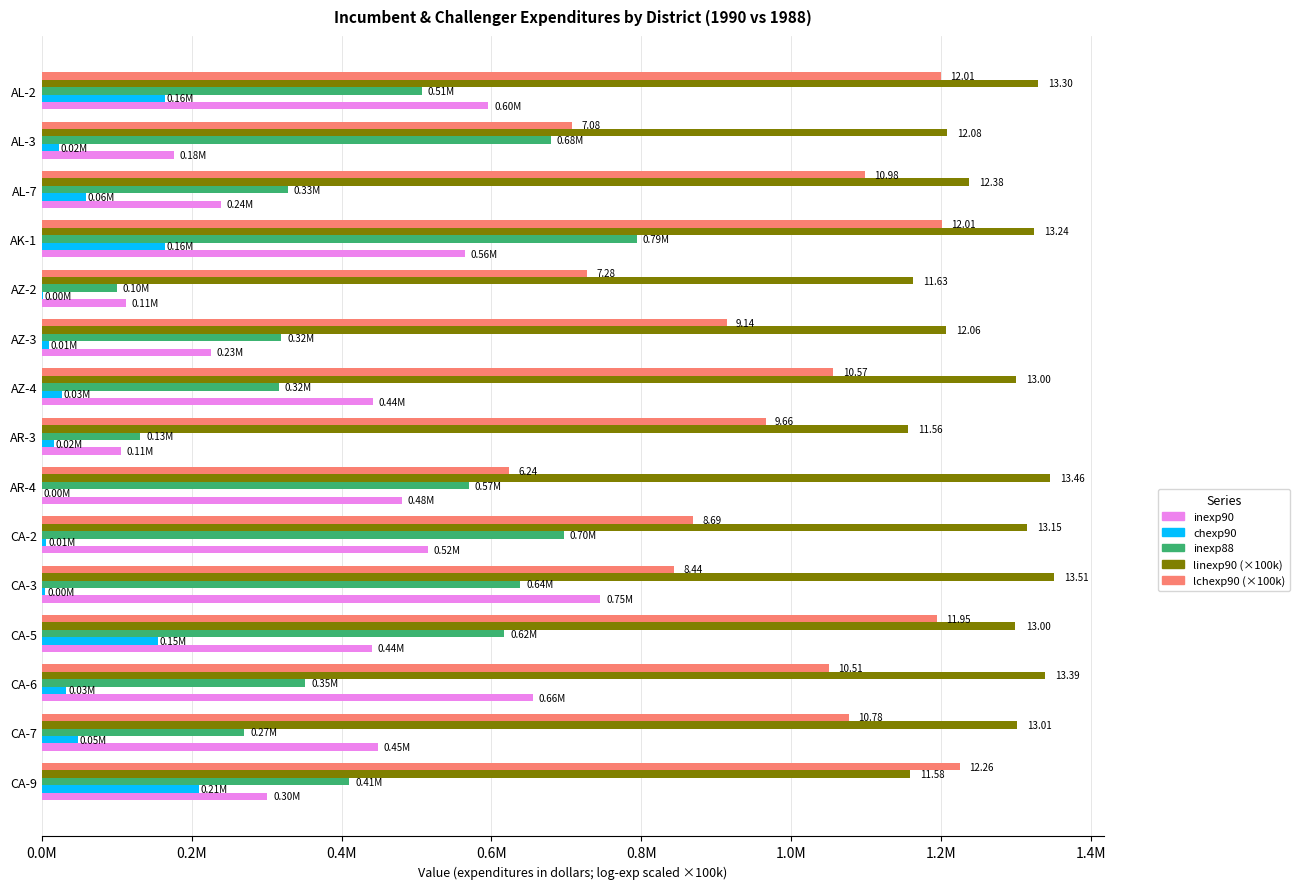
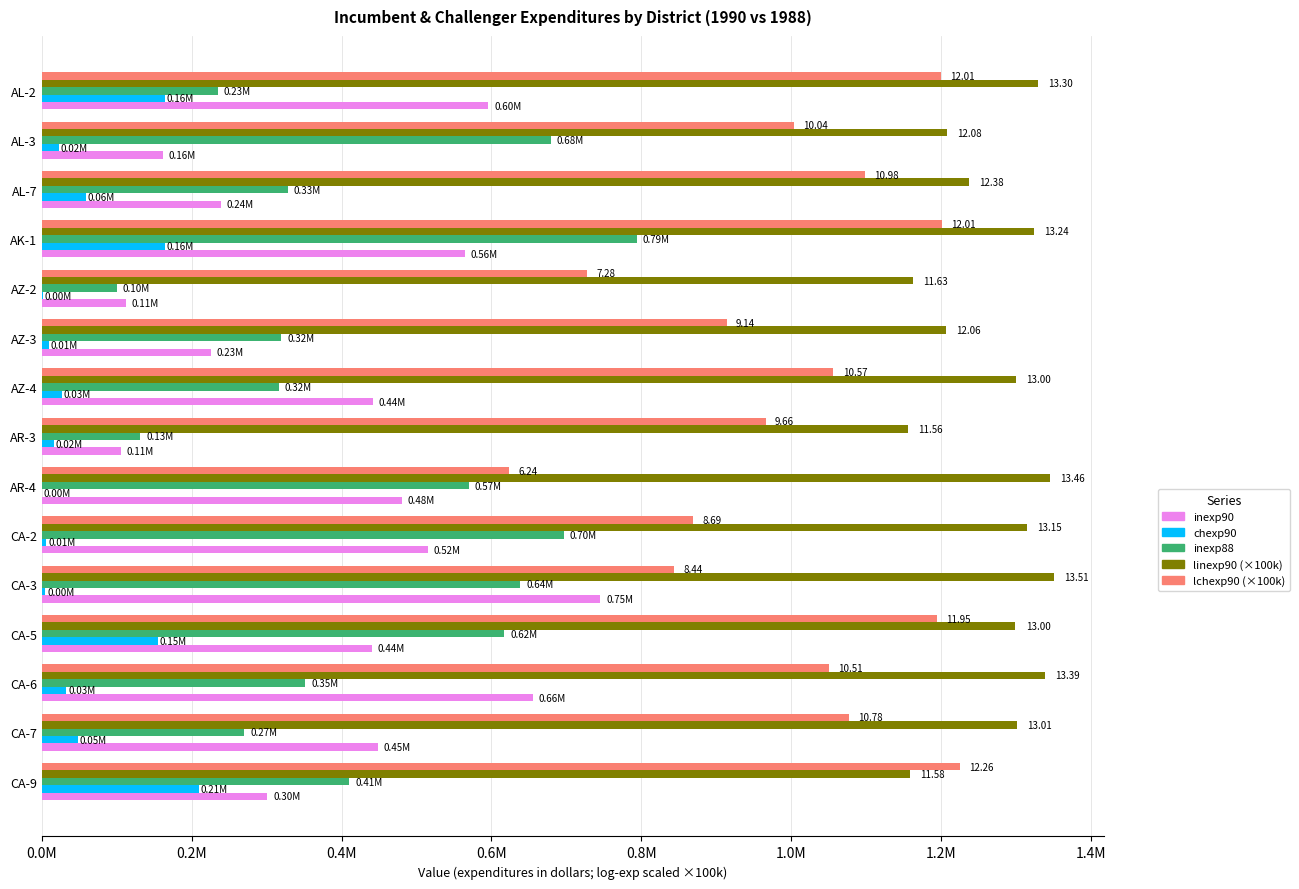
inexp88, AL-2: 0.51M -> 0.23M
lchexp90 (×100k), AL-3: 7.08 -> 10.04
inexp90, AL-3: 0.18M -> 0.16M
